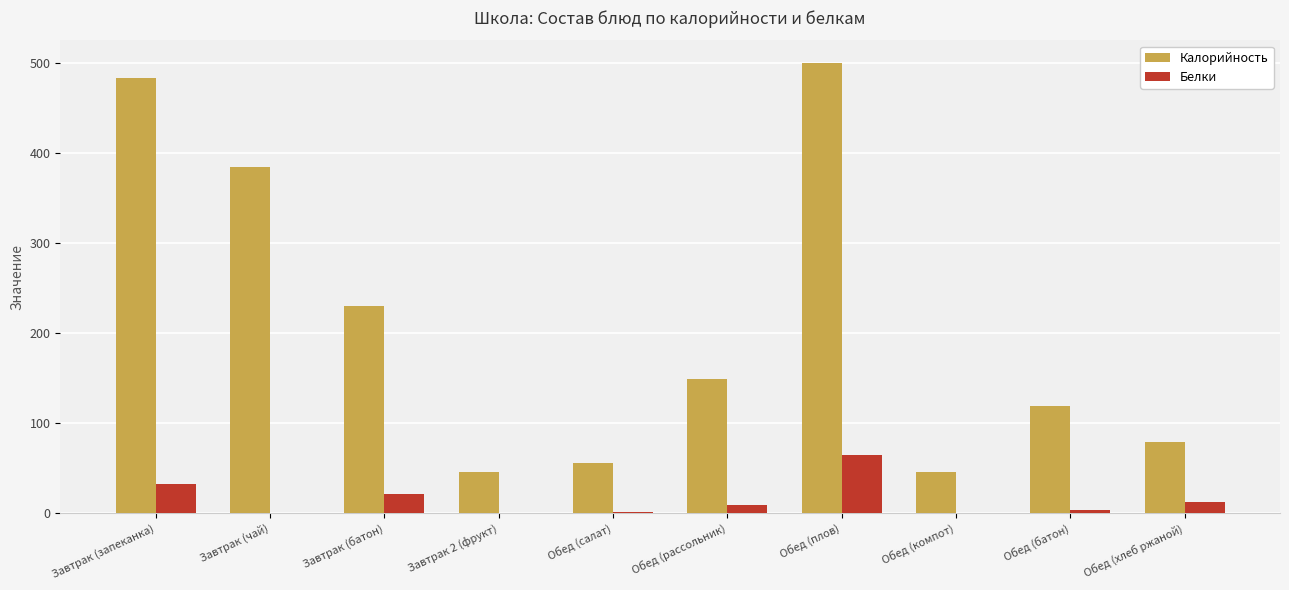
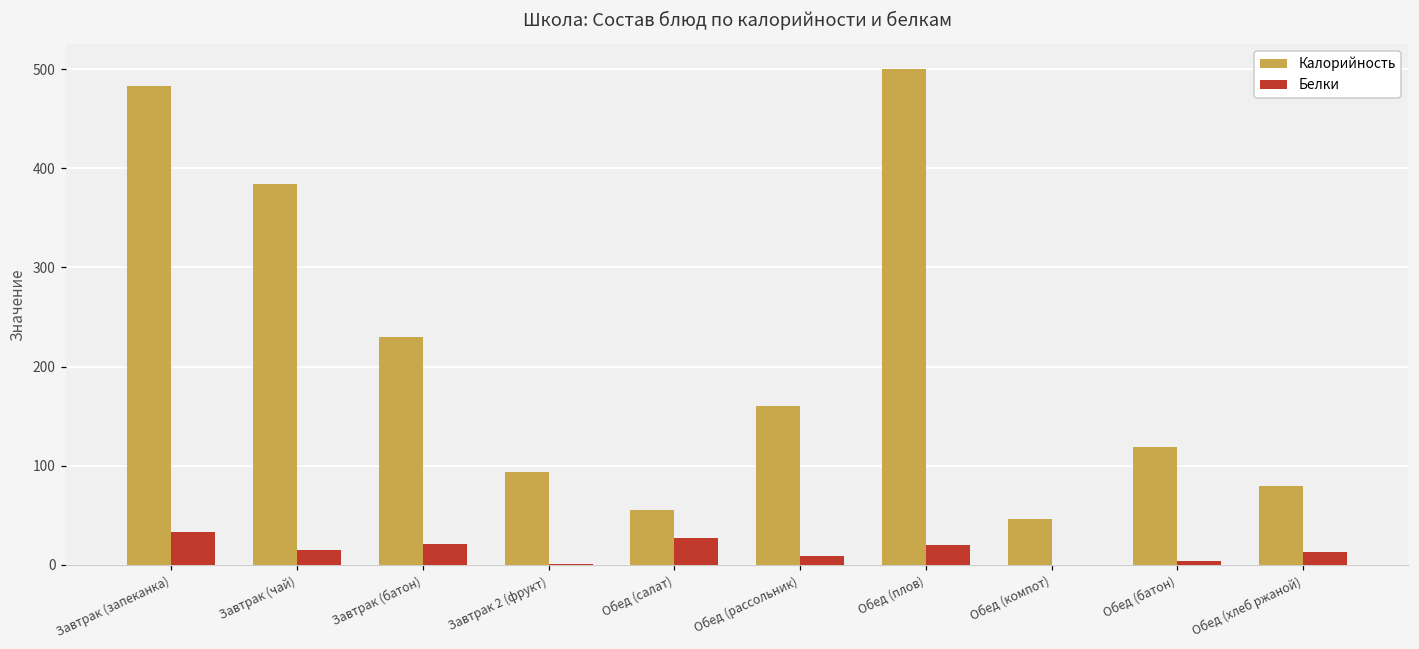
Белки, Завтрак (чай): 0 -> 10
Калорийность, Завтрак 2 (фрукт): 50 -> 90
Белки, Обед (салат): 0 -> 30
Калорийность, Обед (рассольник): 150 -> 160
Белки, Обед (плов): 60 -> 20
